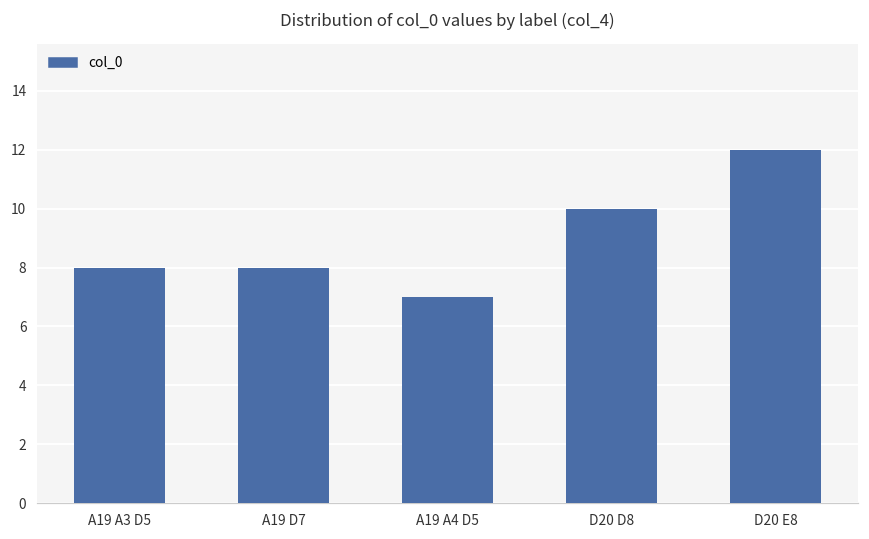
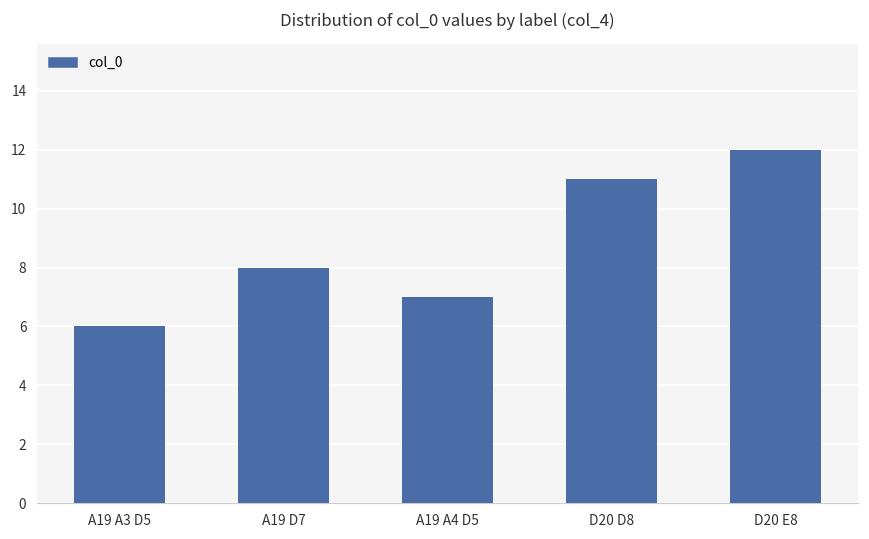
A19 A3 D5: 8 -> 6
D20 D8: 10 -> 11
